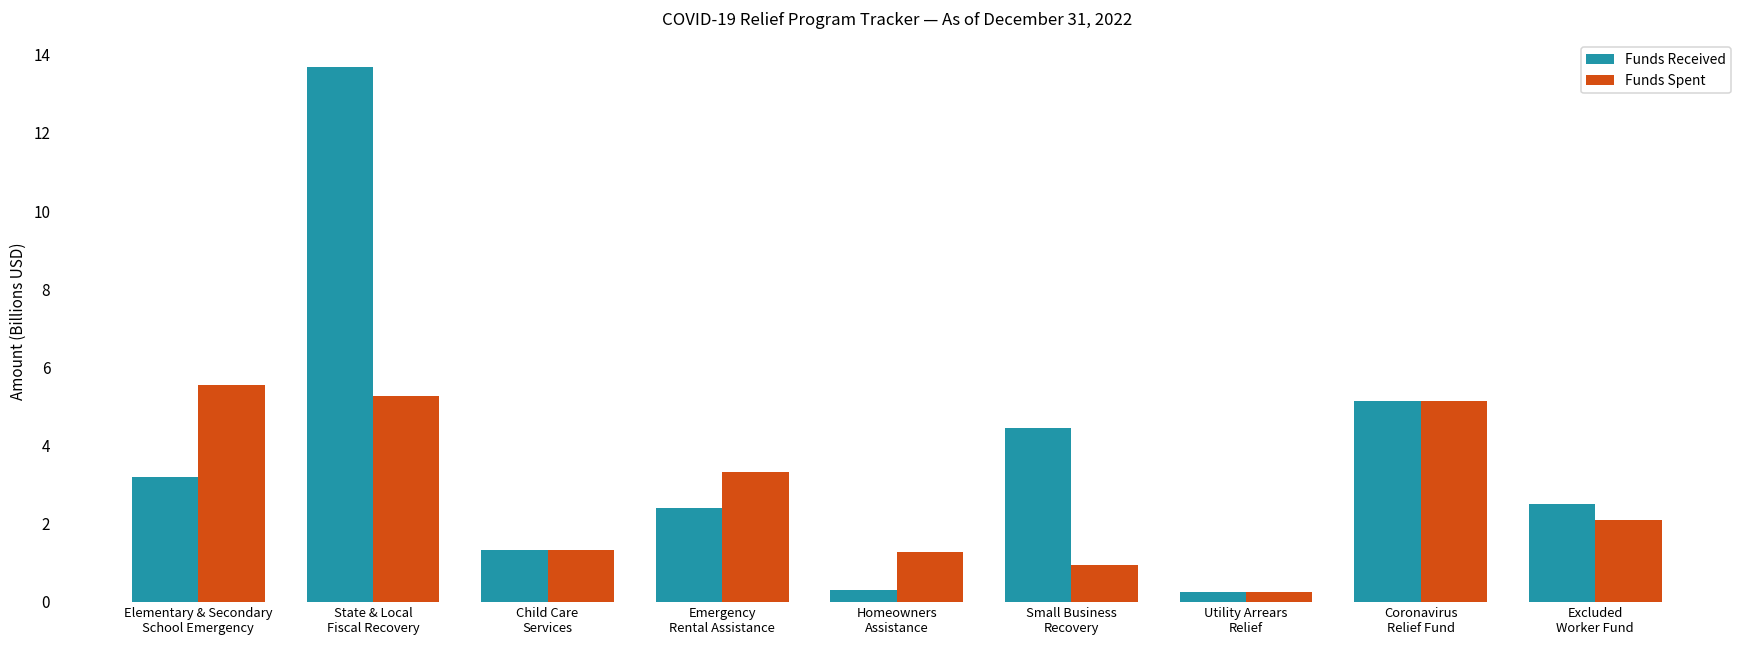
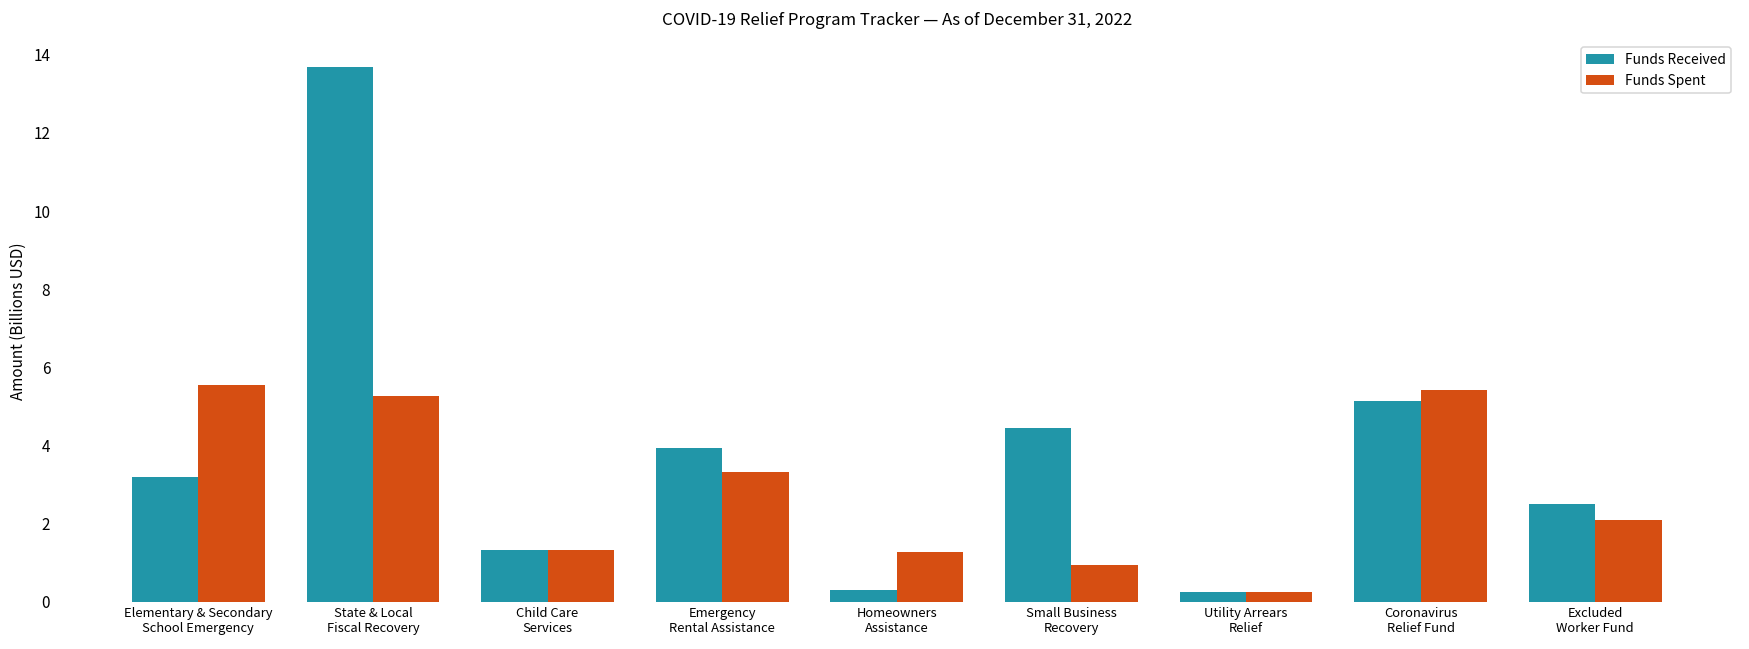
Funds Received, Emergency Rental Assistance: 2.4 -> 3.9
Funds Spent, Coronavirus Relief Fund: 5.1 -> 5.4
